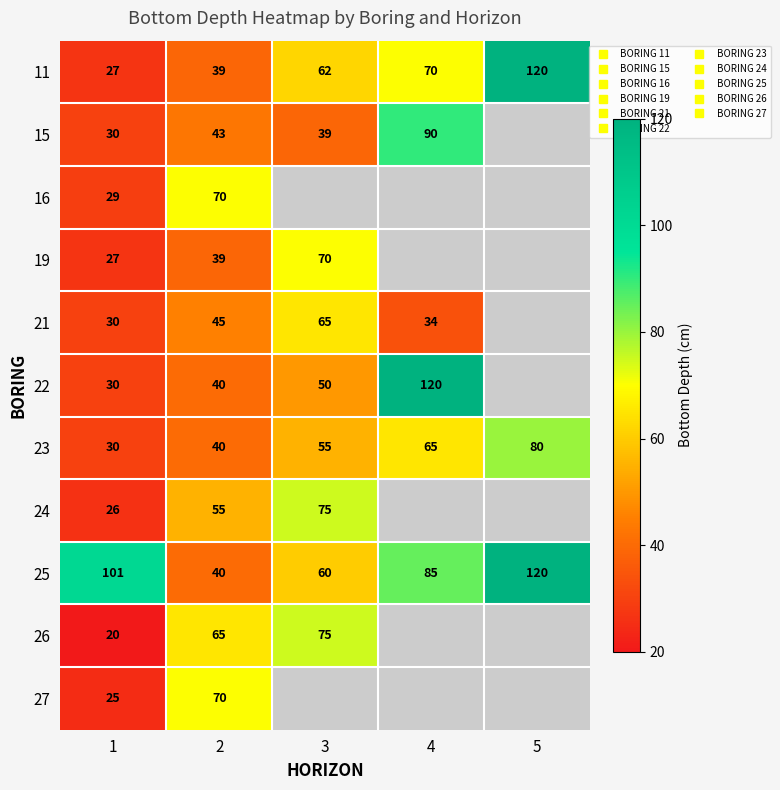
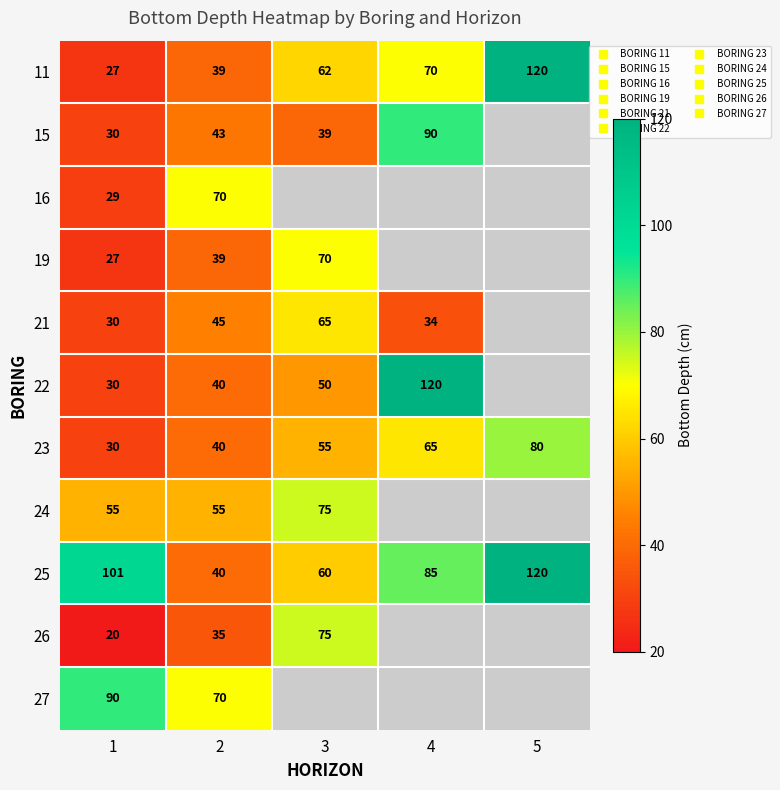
24, 1: 26 -> 55
26, 2: 65 -> 35
27, 1: 25 -> 90
